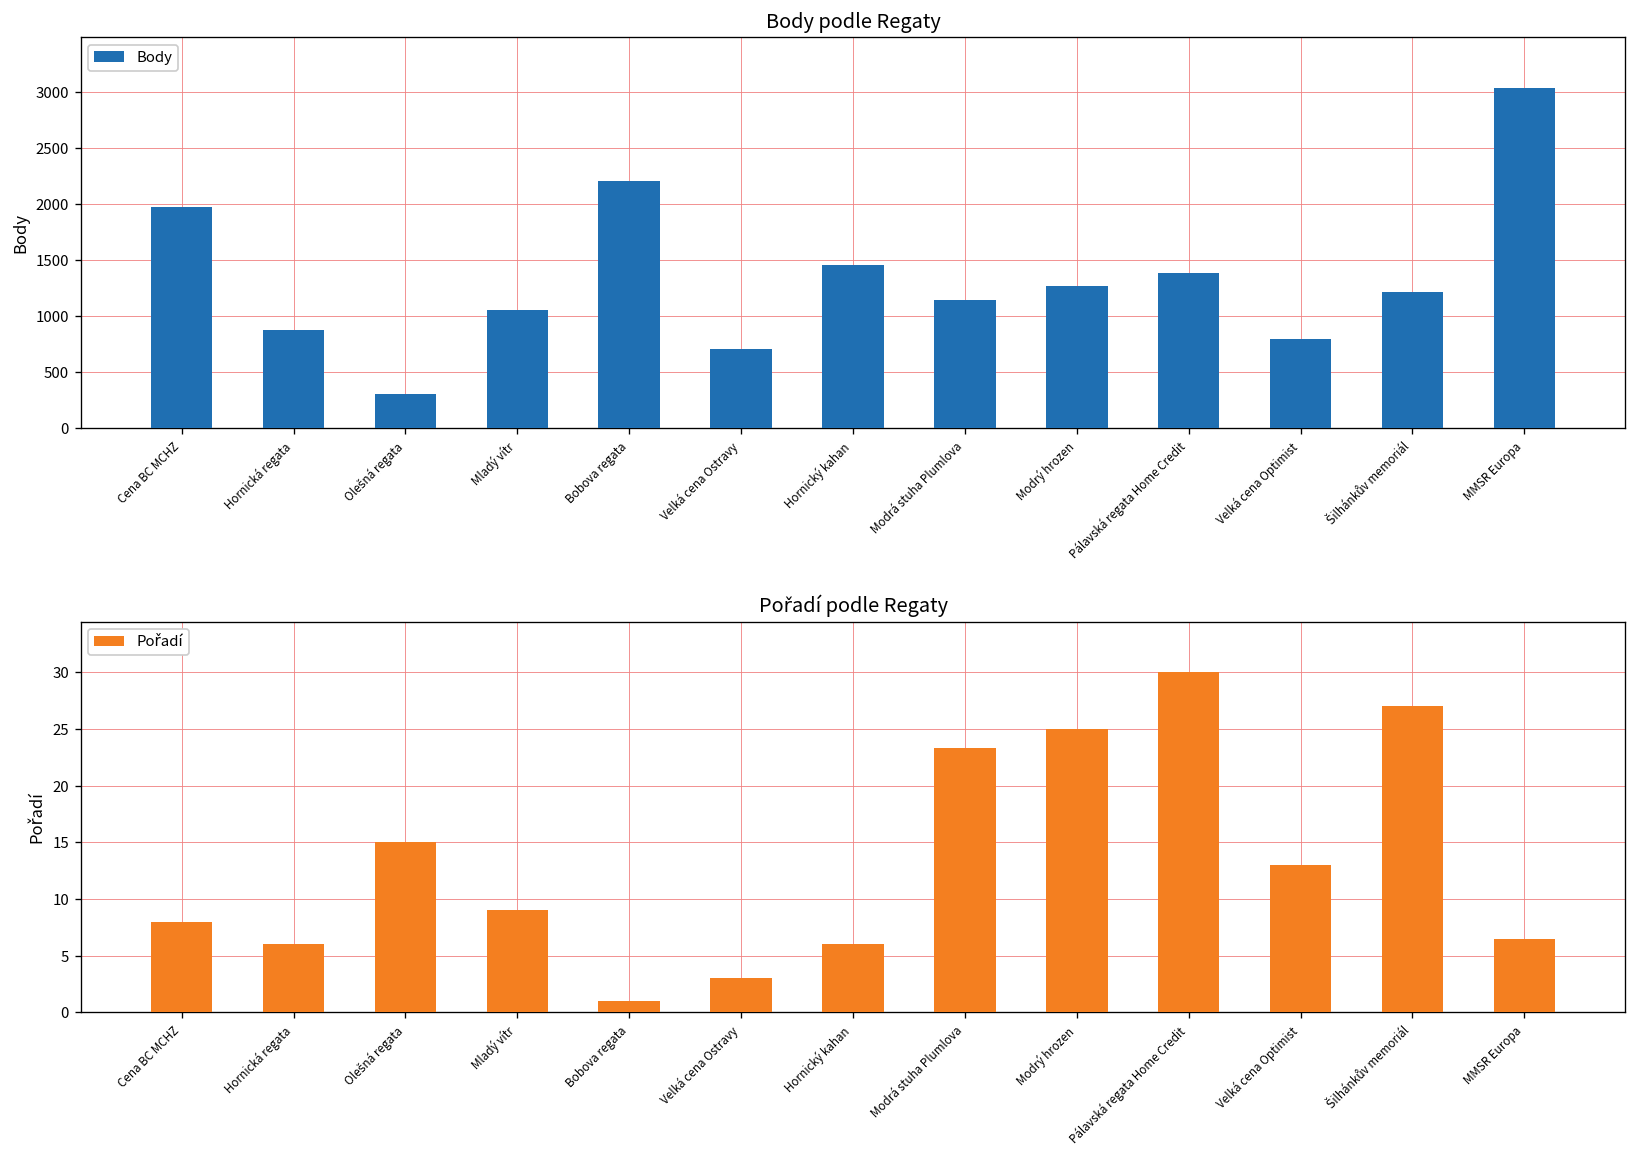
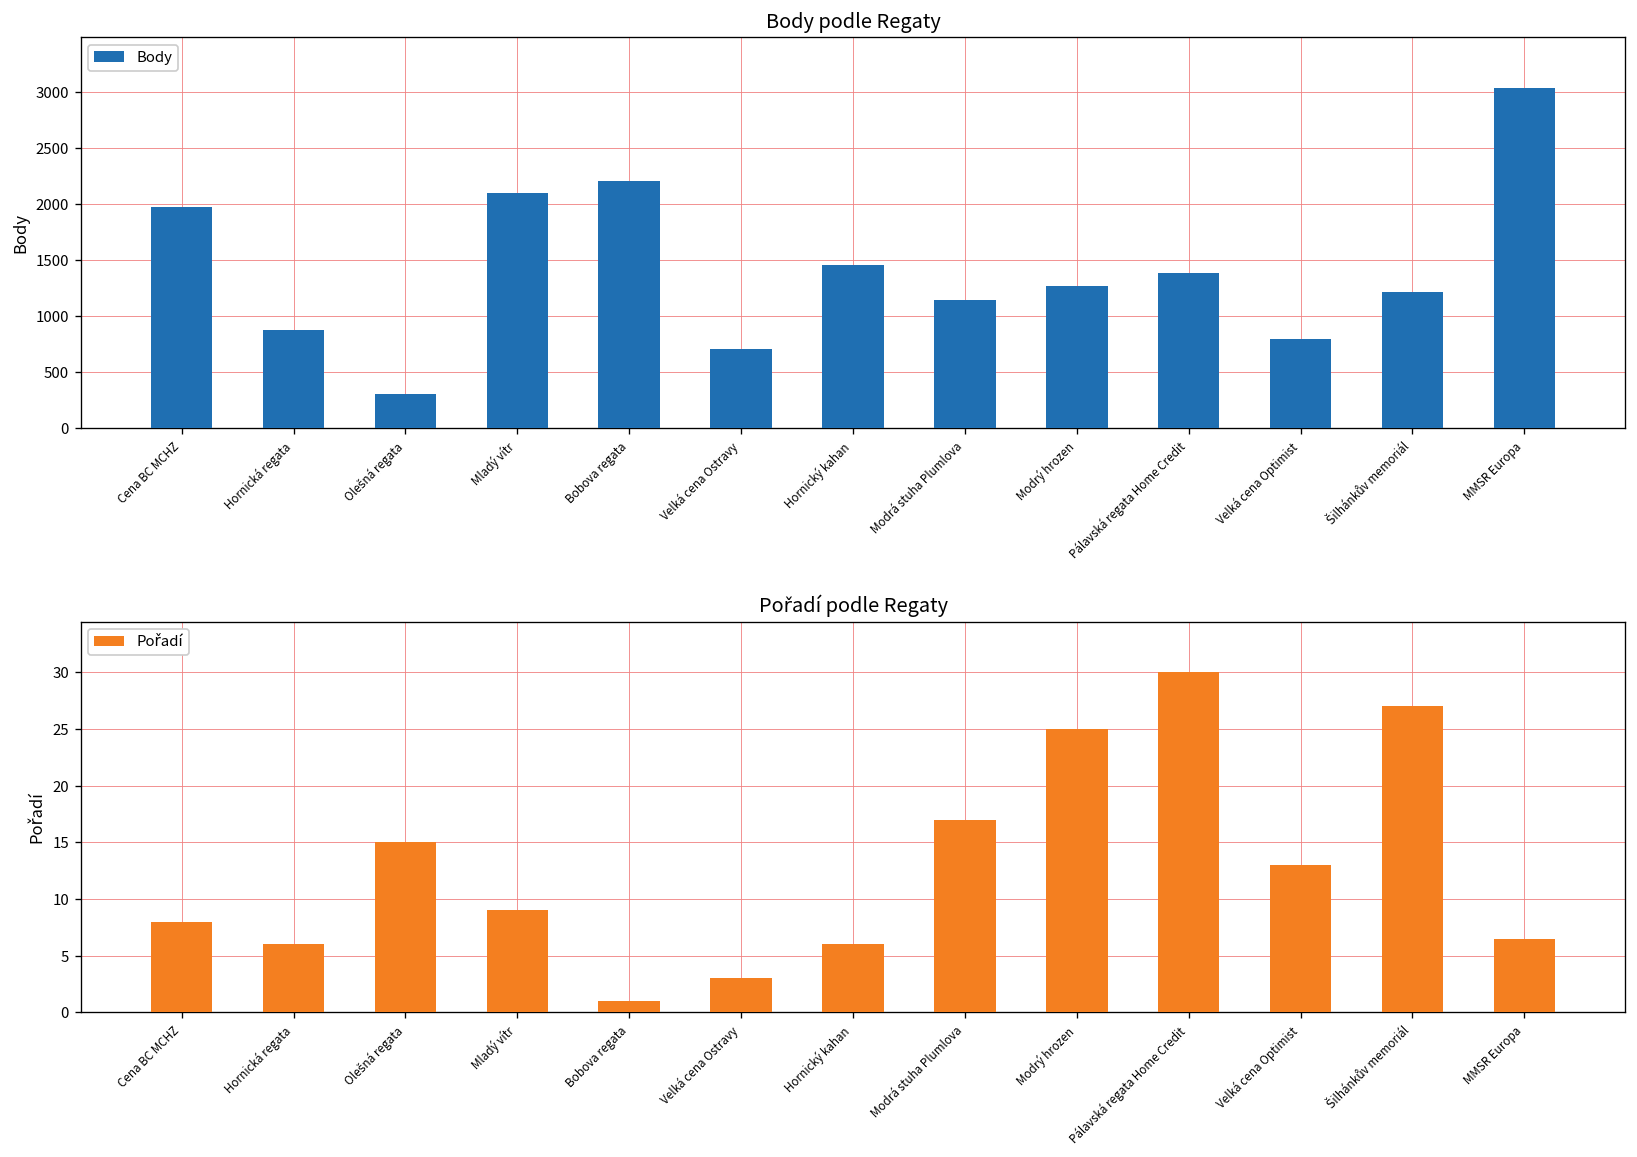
Body podle Regaty, Mladý vítr: 1100 -> 2100
Pořadí podle Regaty, Modrá stuha Plumlova: 23 -> 17
